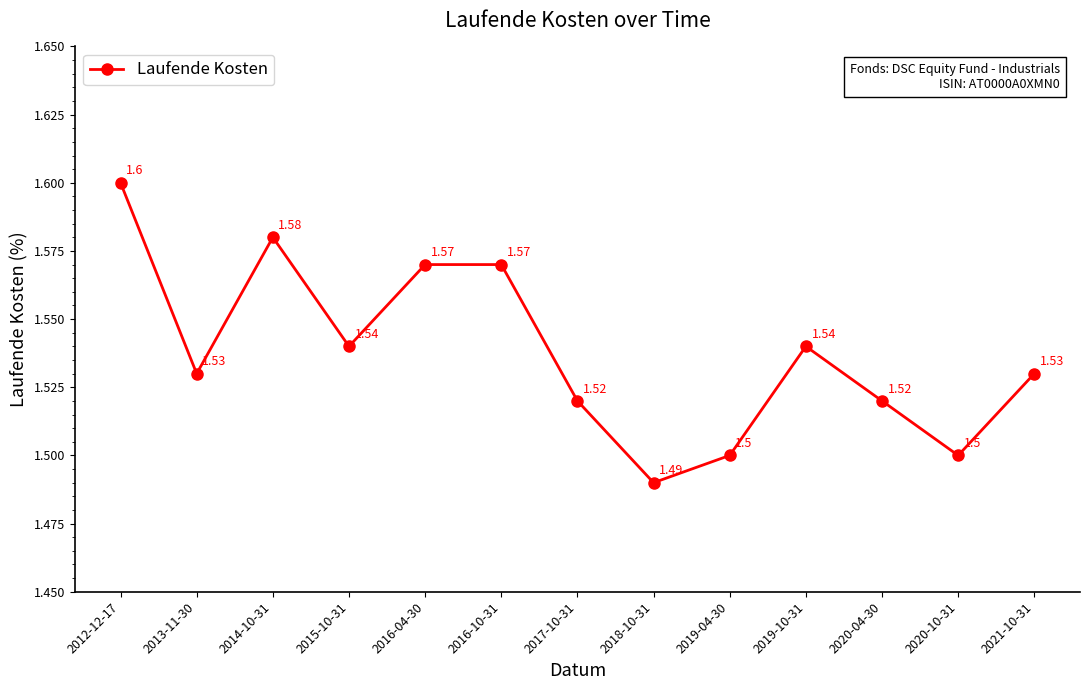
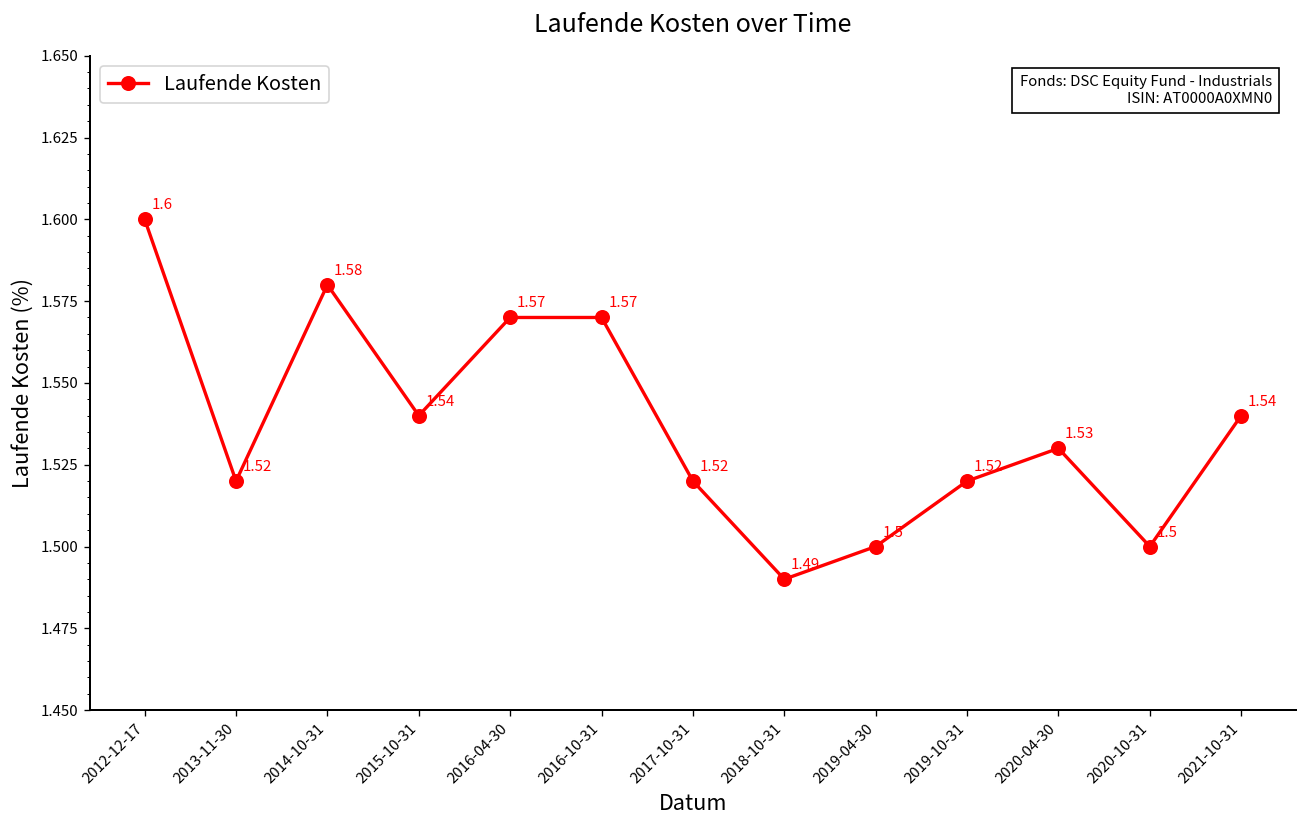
2013-11-30: 1.53 -> 1.52
2019-10-31: 1.54 -> 1.52
2020-04-30: 1.52 -> 1.53
2021-10-31: 1.53 -> 1.54
